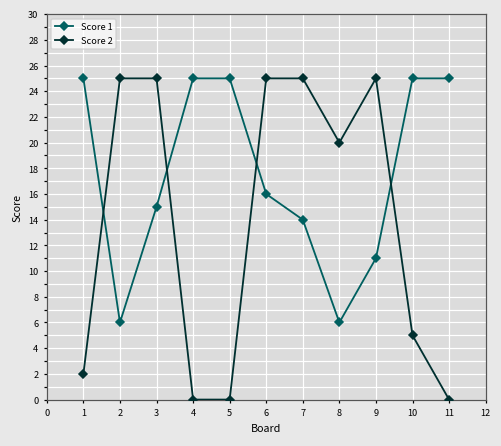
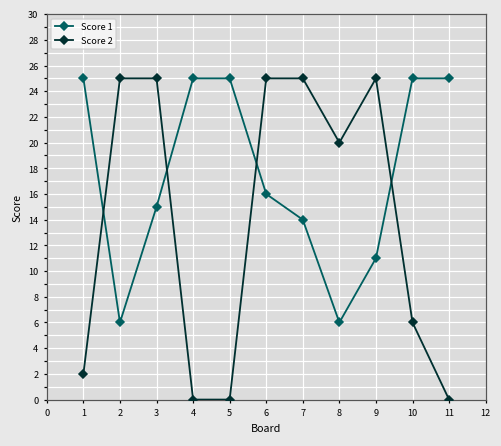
Score 2, 10: 5 -> 6
